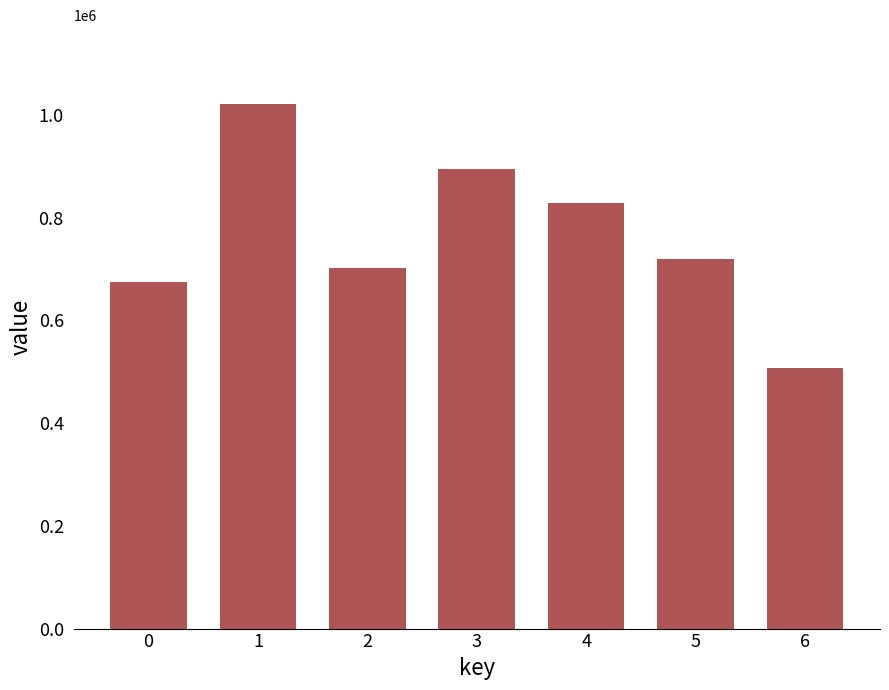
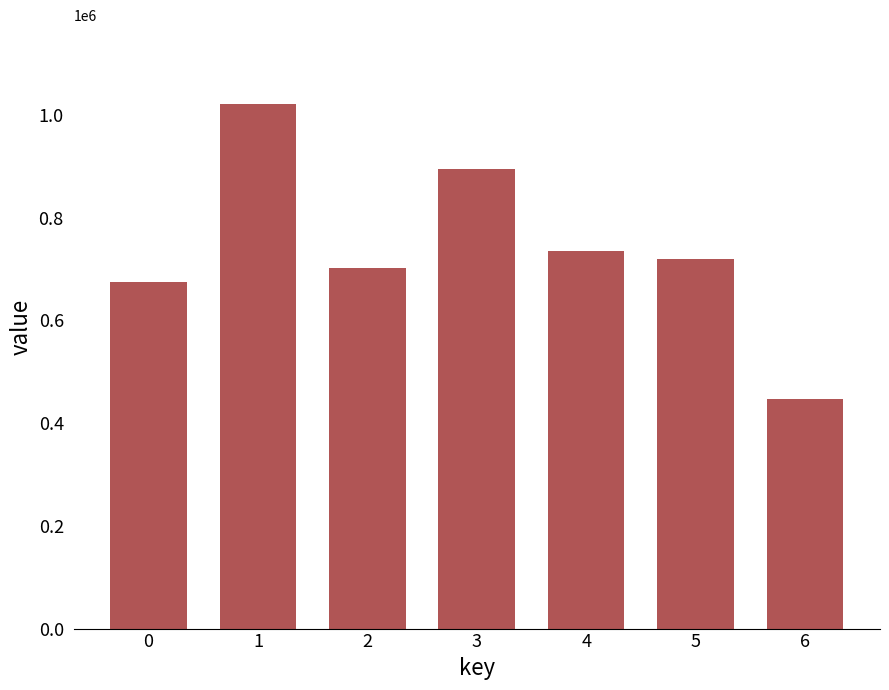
4: 830000 -> 740000
6: 510000 -> 450000
